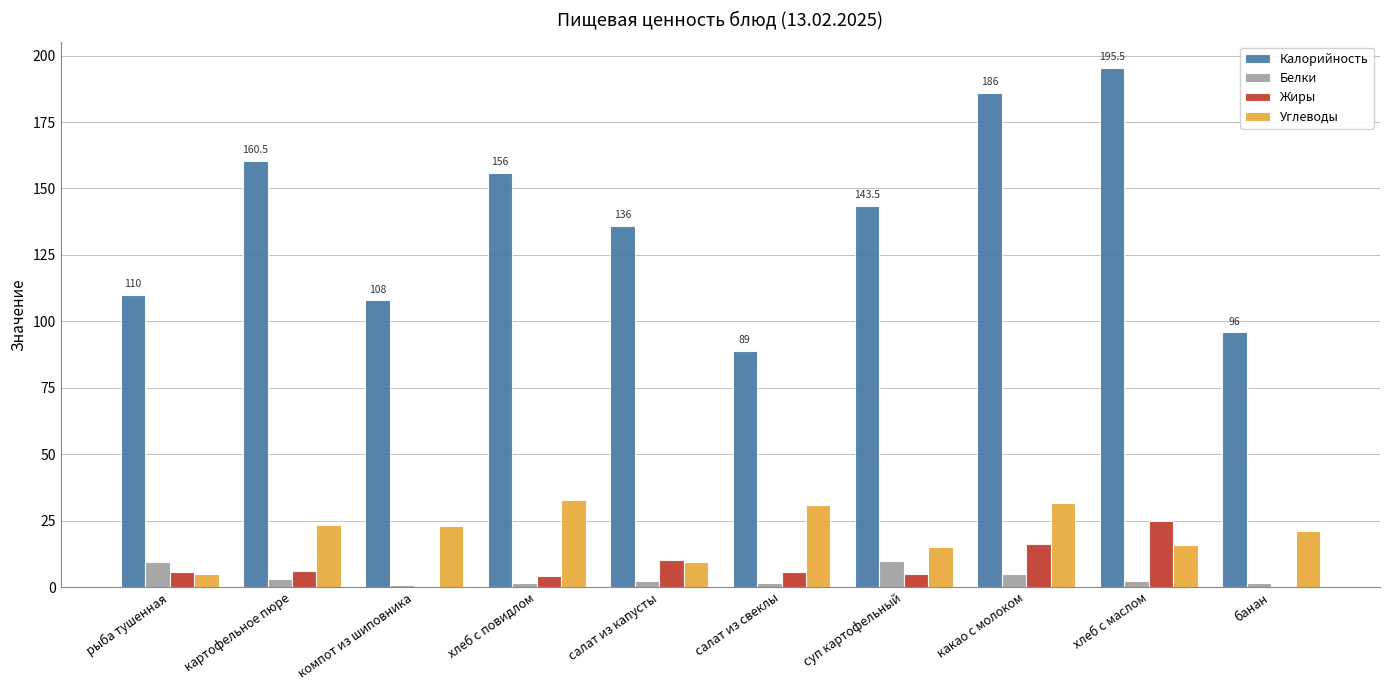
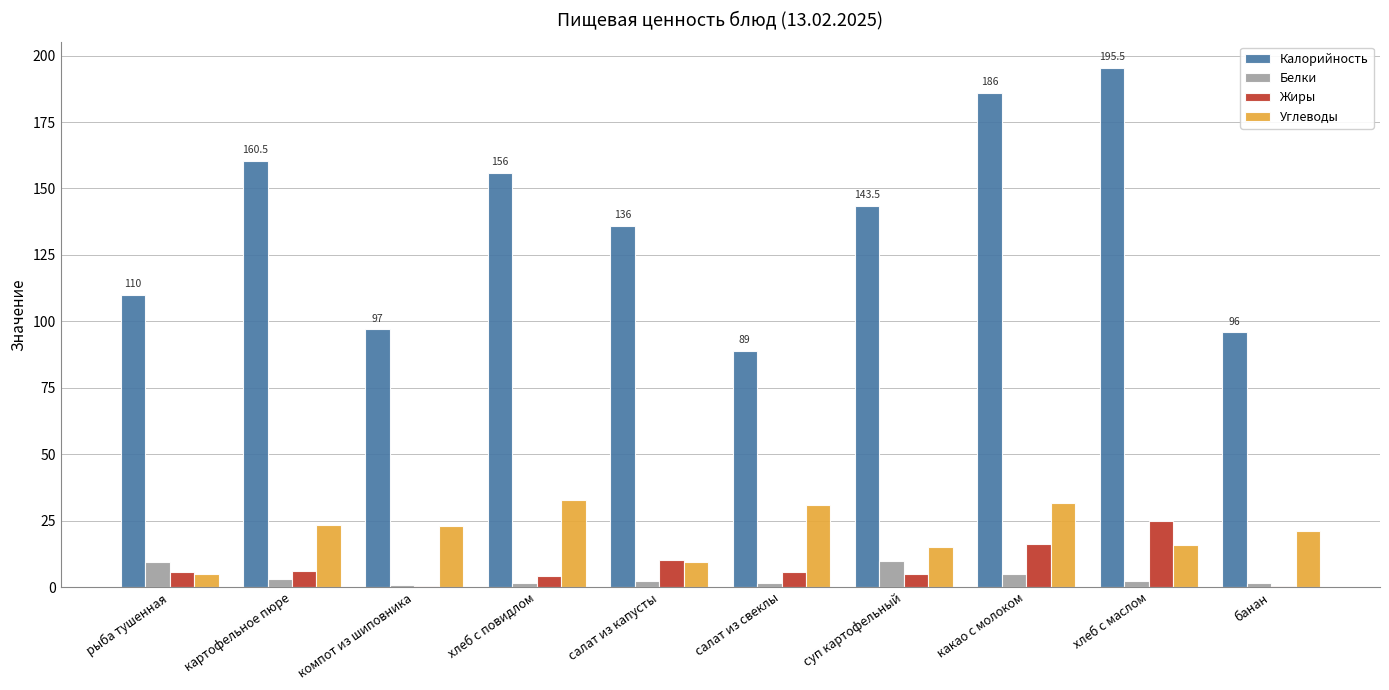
Калорийность, компот из шиповника: 108 -> 97
